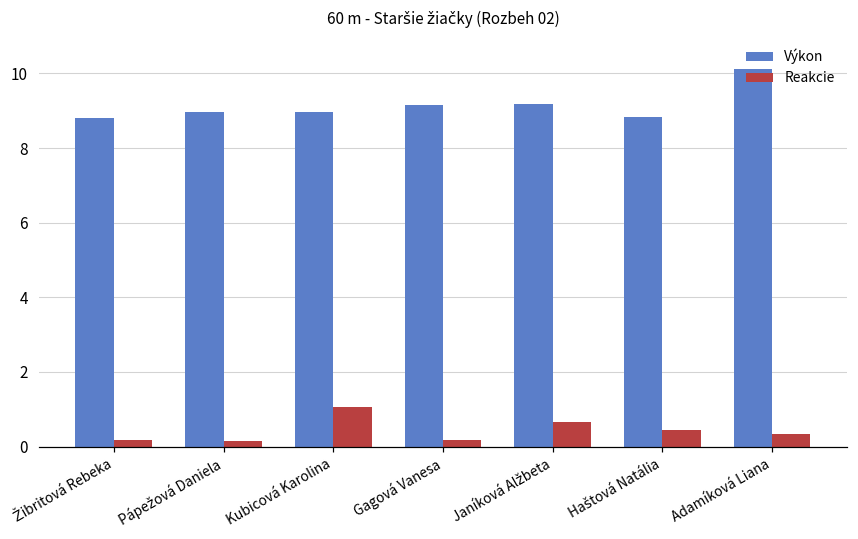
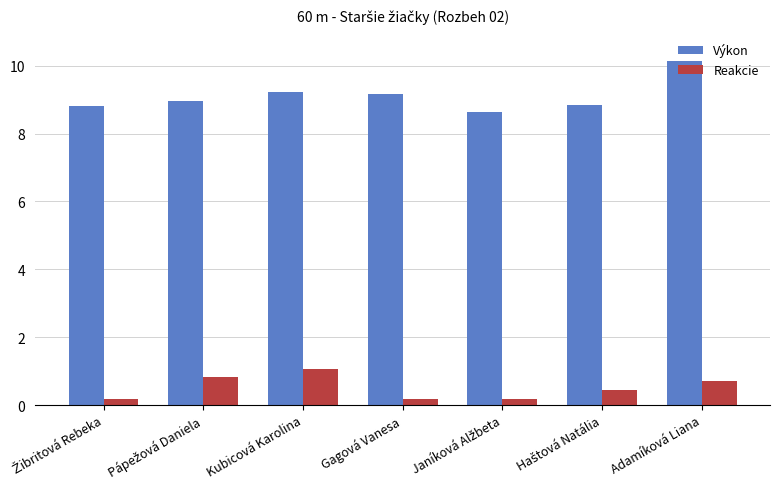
Reakcie, Pápežová Daniela: 0.2 -> 0.8
Výkon, Kubicová Karolina: 9.0 -> 9.2
Výkon, Janíková Alžbeta: 9.2 -> 8.6
Reakcie, Janíková Alžbeta: 0.7 -> 0.2
Reakcie, Adamíková Liana: 0.4 -> 0.7
